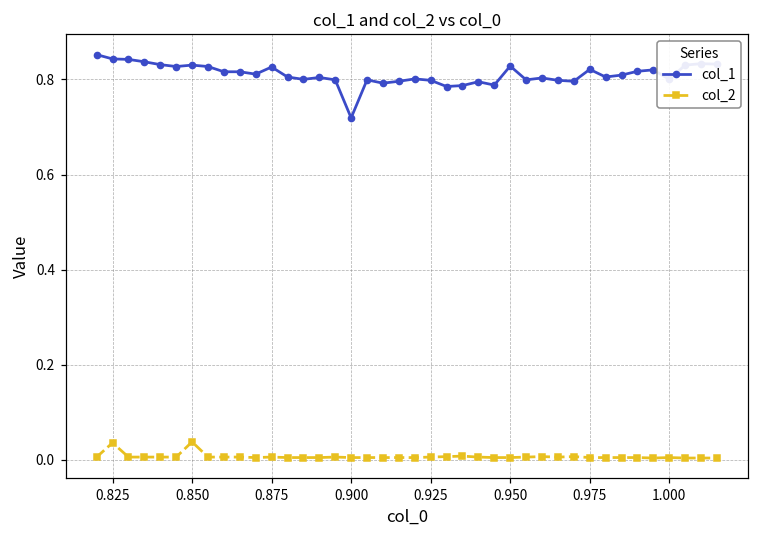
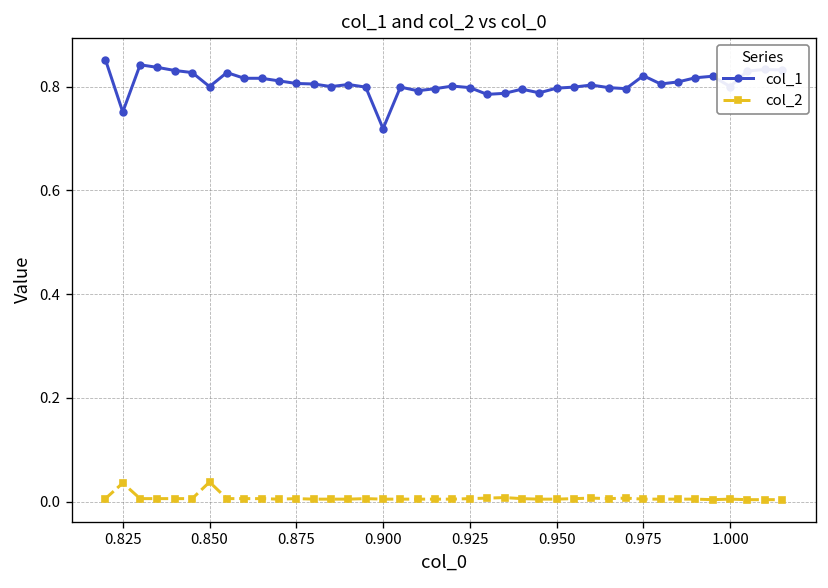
col_1, 0.825: 0.84 -> 0.75
col_1, 0.850: 0.83 -> 0.80
col_1, 0.875: 0.83 -> 0.81
col_1, 0.950: 0.83 -> 0.80
